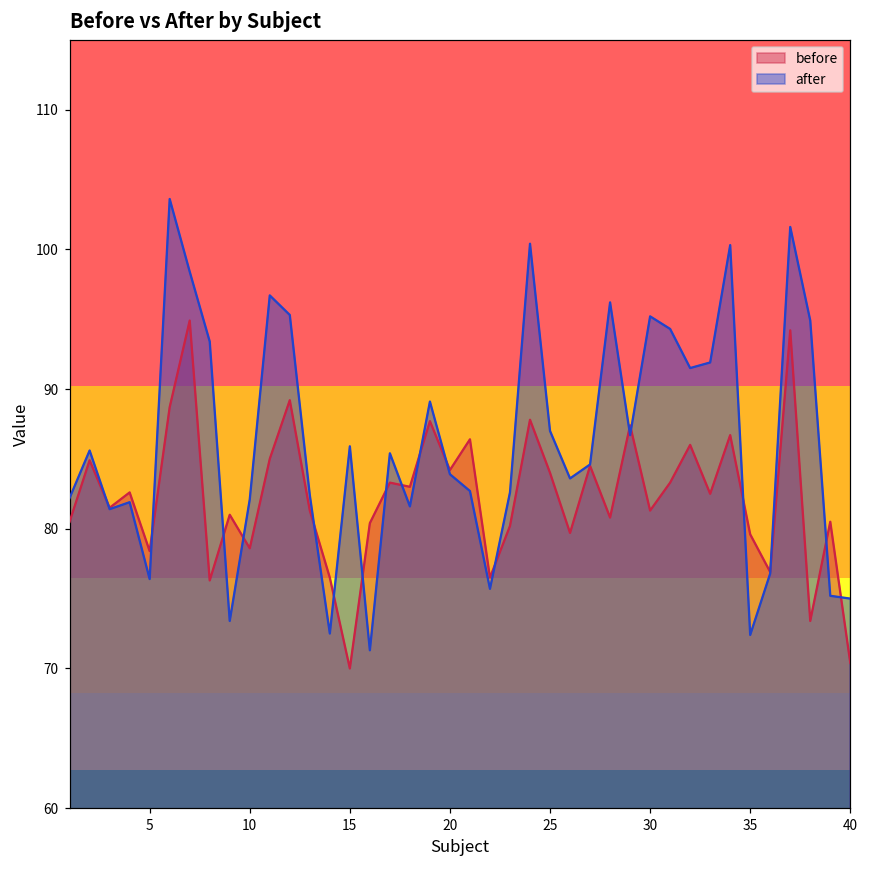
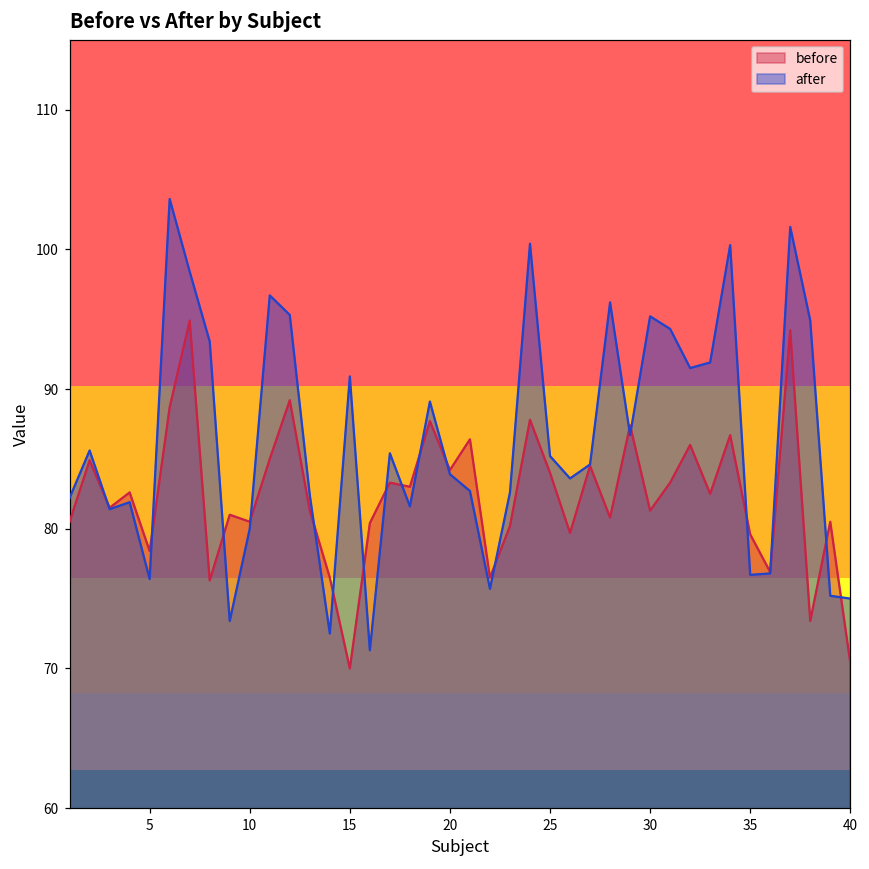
before, 10: 78.6 -> 80.5
after, 10: 82.1 -> 80.0
after, 15: 85.9 -> 90.9
after, 25: 87.0 -> 85.2
after, 35: 72.4 -> 76.7
